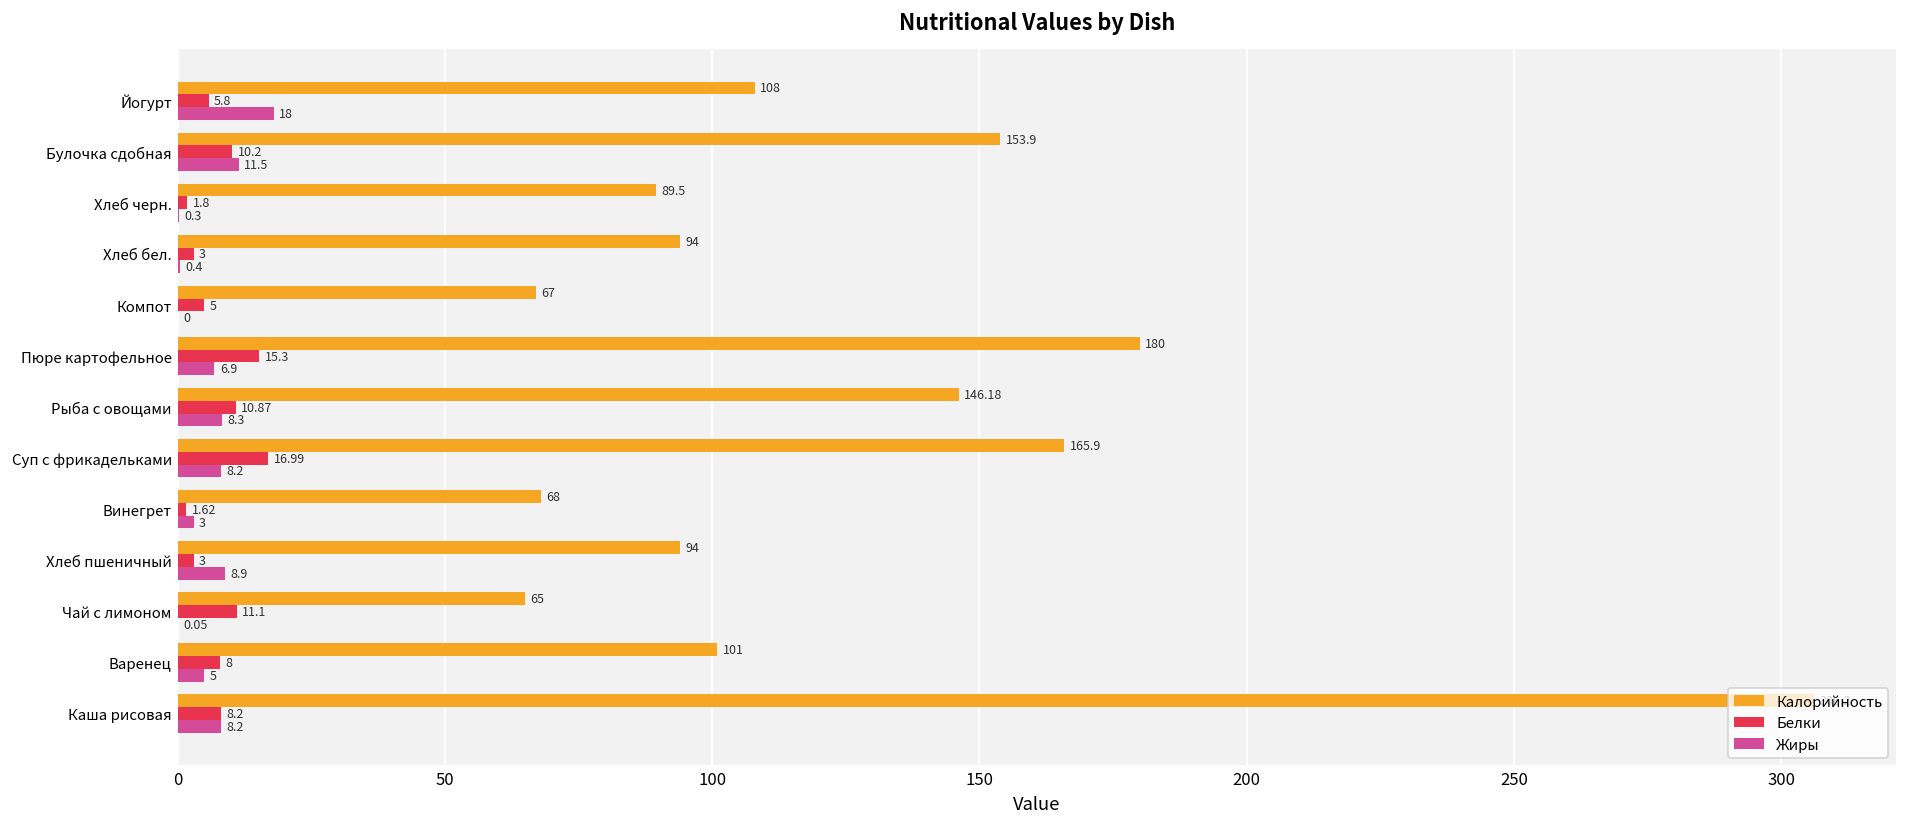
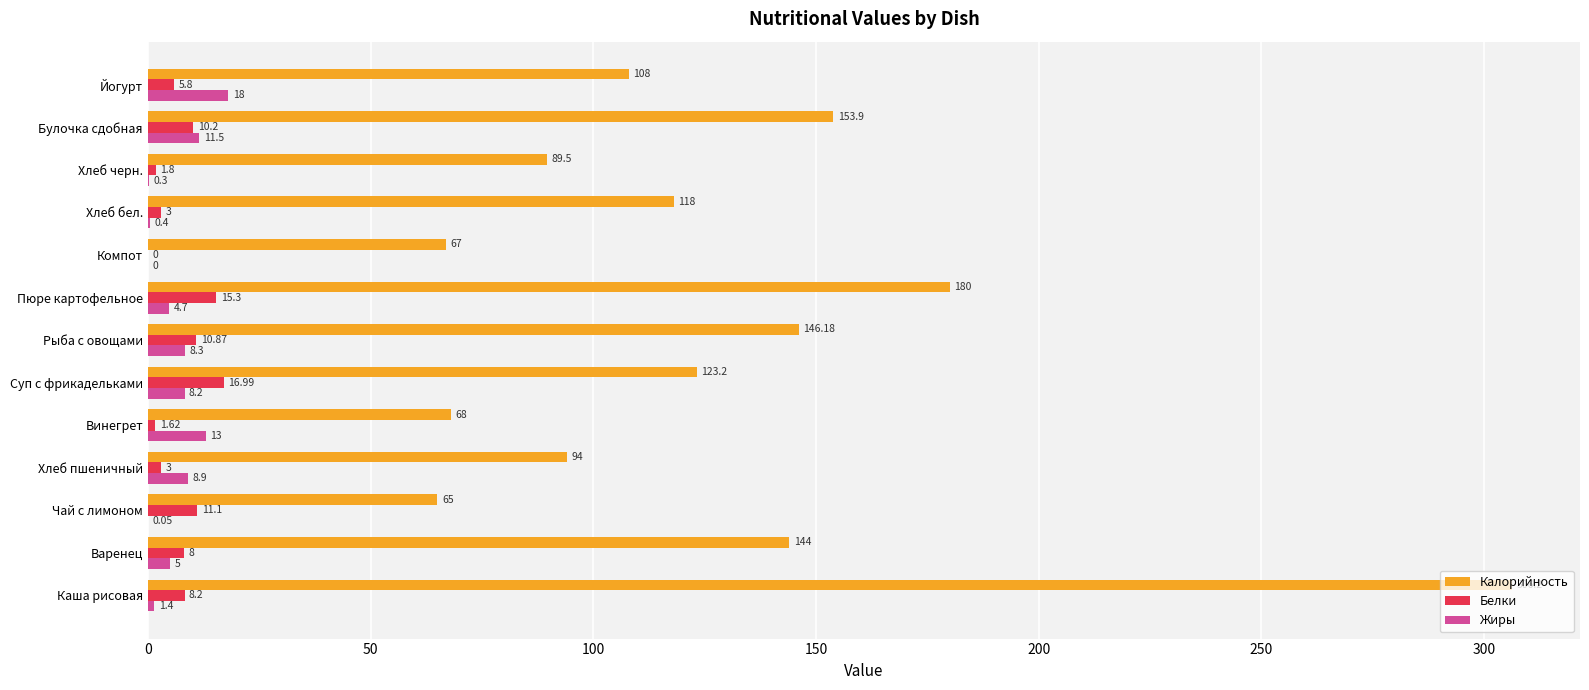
Калорийность, Хлеб бел.: 94 -> 118
Белки, Компот: 5 -> 0
Жиры, Пюре картофельное: 6.9 -> 4.7
Калорийность, Суп с фрикадельками: 165.9 -> 123.2
Жиры, Винегрет: 3 -> 13
Калорийность, Варенец: 101 -> 144
Жиры, Каша рисовая: 8.2 -> 1.4
